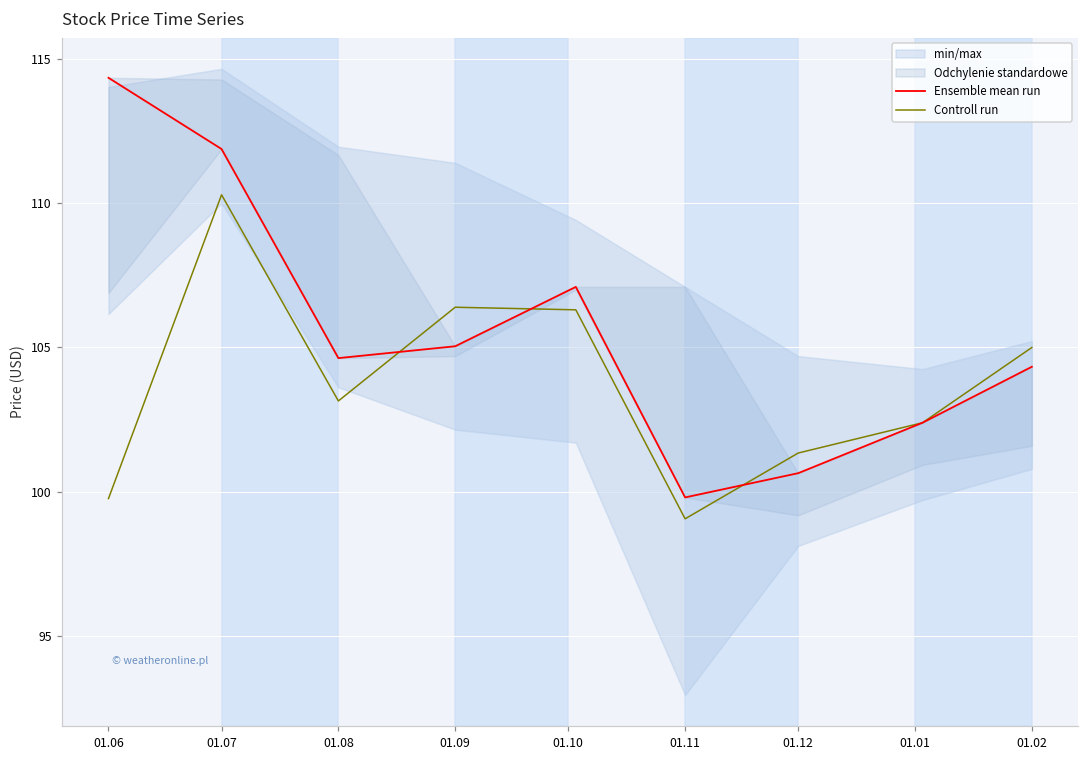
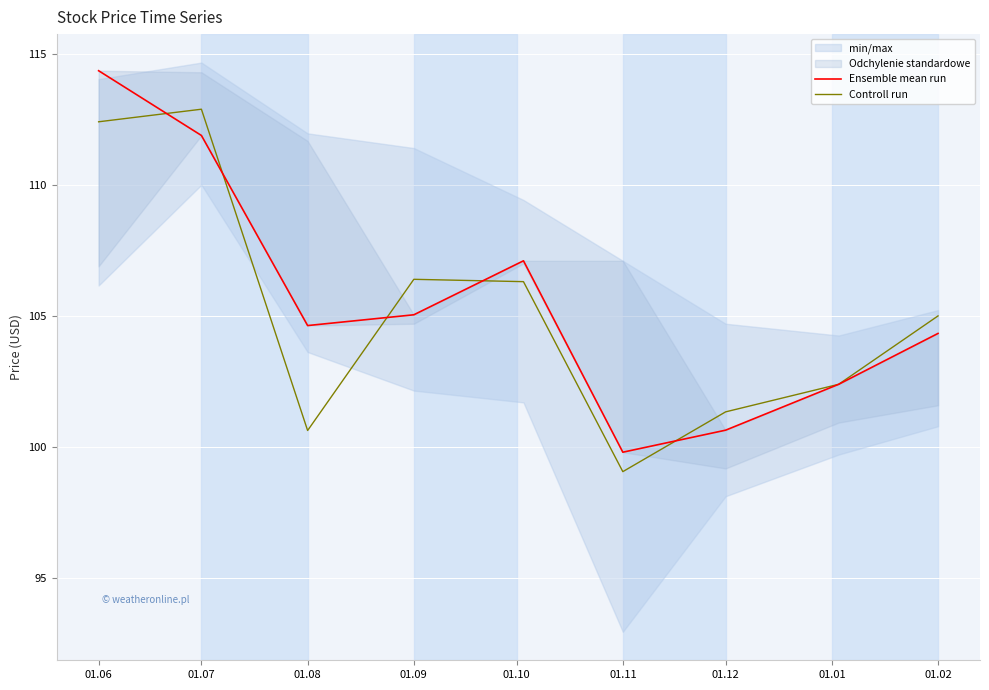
Controll run, 01.06: 99.8 -> 112.4
Controll run, 01.07: 110.3 -> 112.9
Controll run, 01.08: 103.1 -> 100.6
